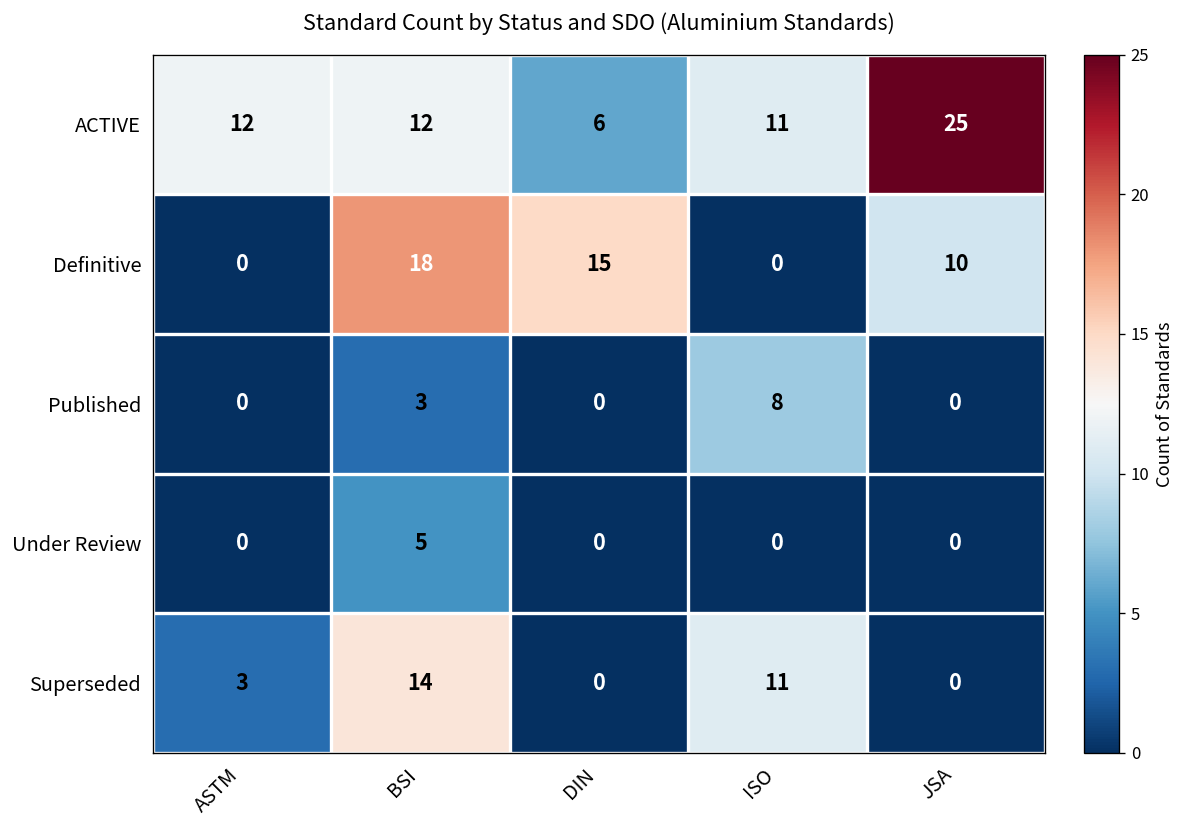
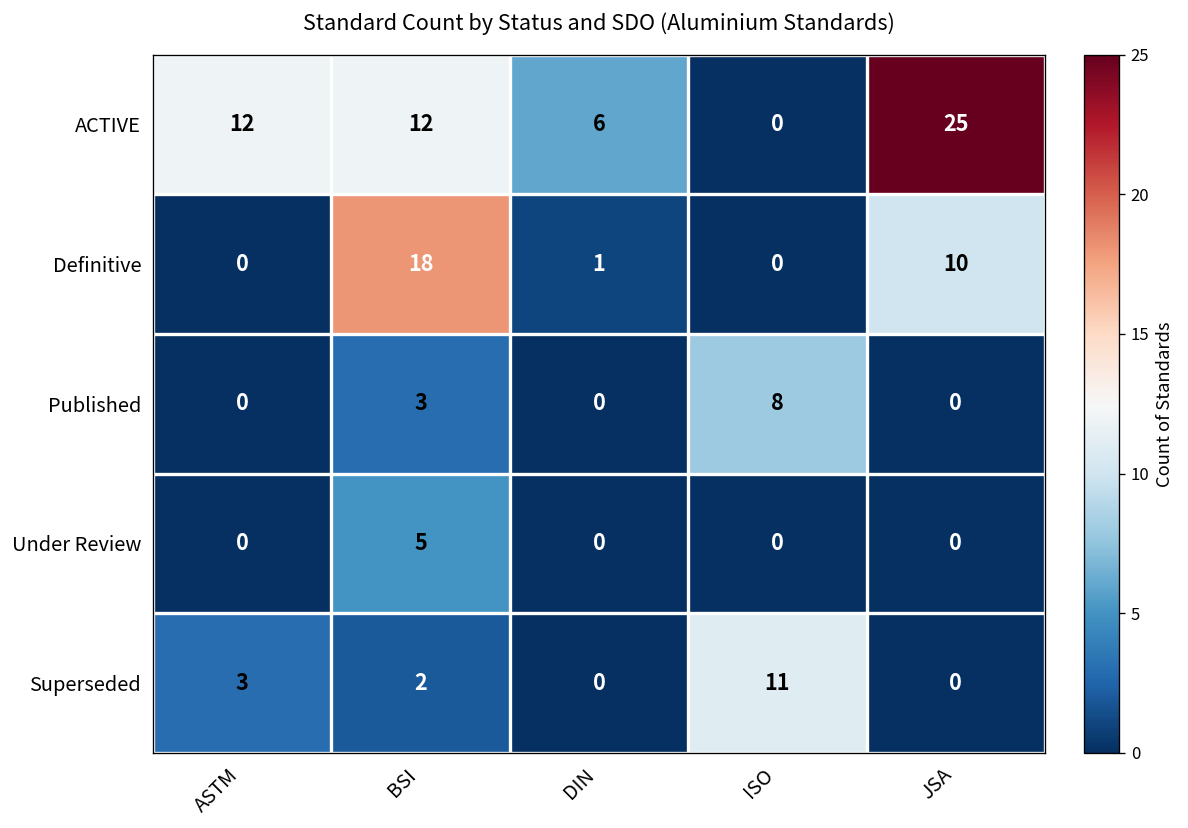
ACTIVE, ISO: 11 -> 0
Definitive, DIN: 15 -> 1
Superseded, BSI: 14 -> 2
